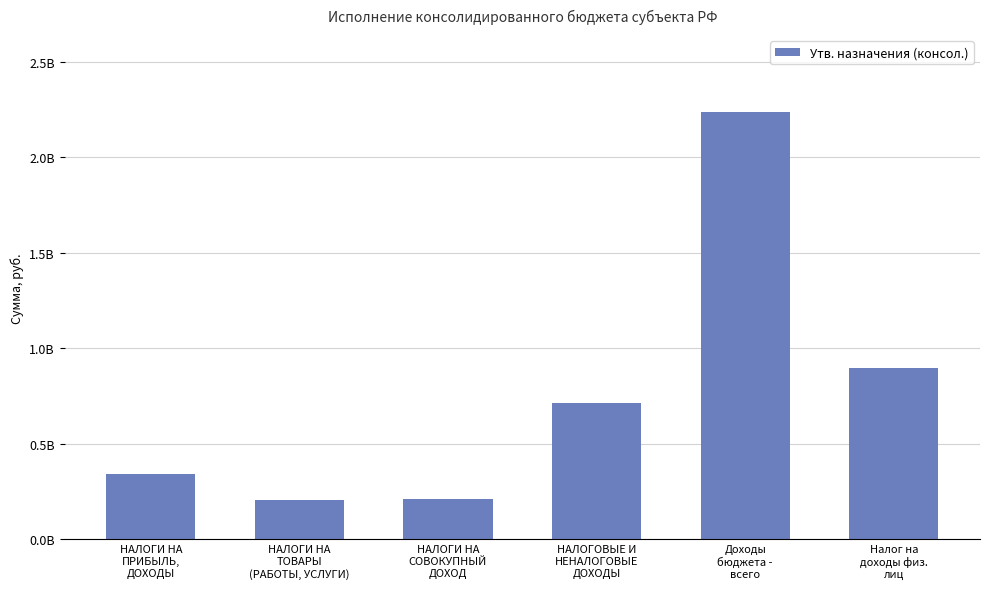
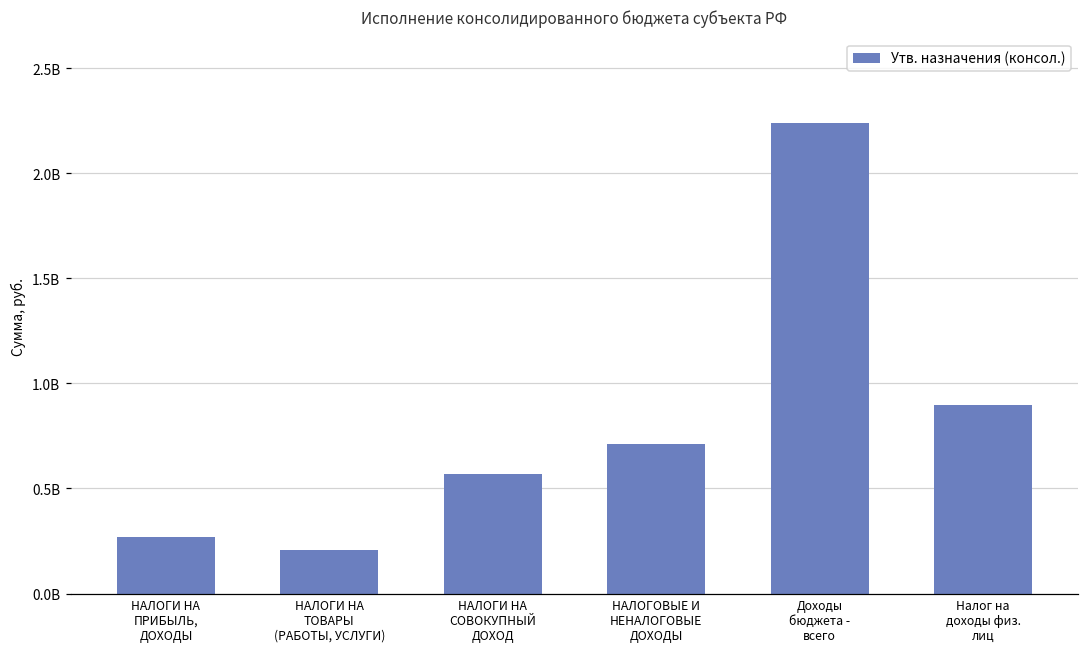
НАЛОГИ НА ПРИБЫЛЬ, ДОХОДЫ: 340000000 -> 270000000
НАЛОГИ НА СОВОКУПНЫЙ ДОХОД: 210000000 -> 570000000
